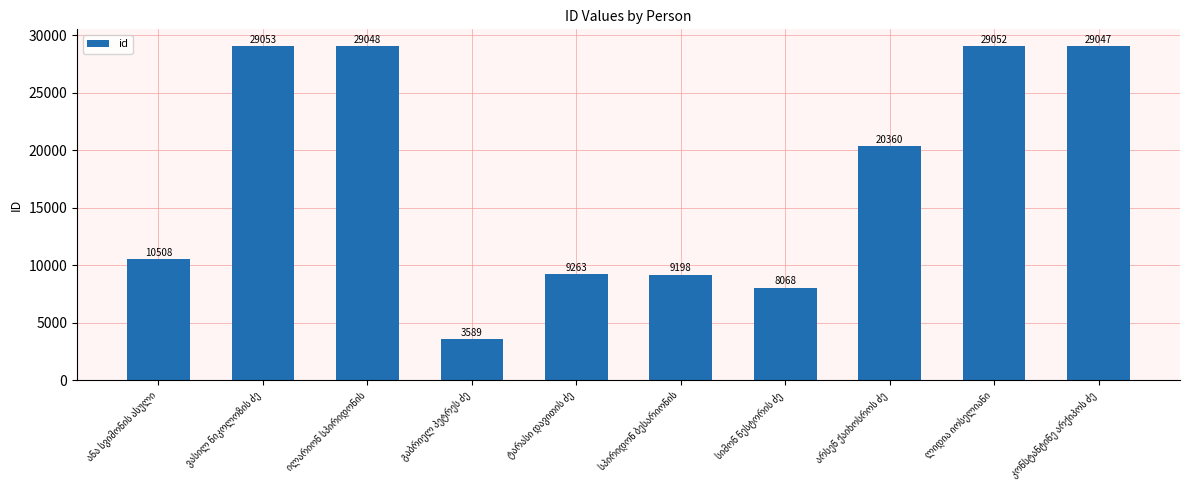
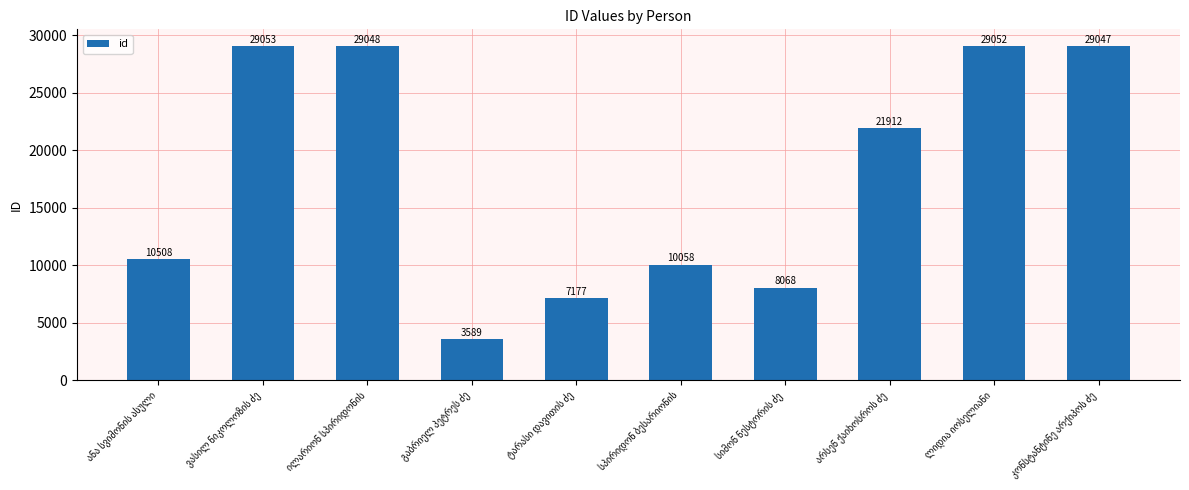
ტარასი დავითის ძე: 9263 -> 7177
სპირიდონ ბესარიონის: 9198 -> 10058
არსენ ქაიხოსროს ძე: 20360 -> 21912
